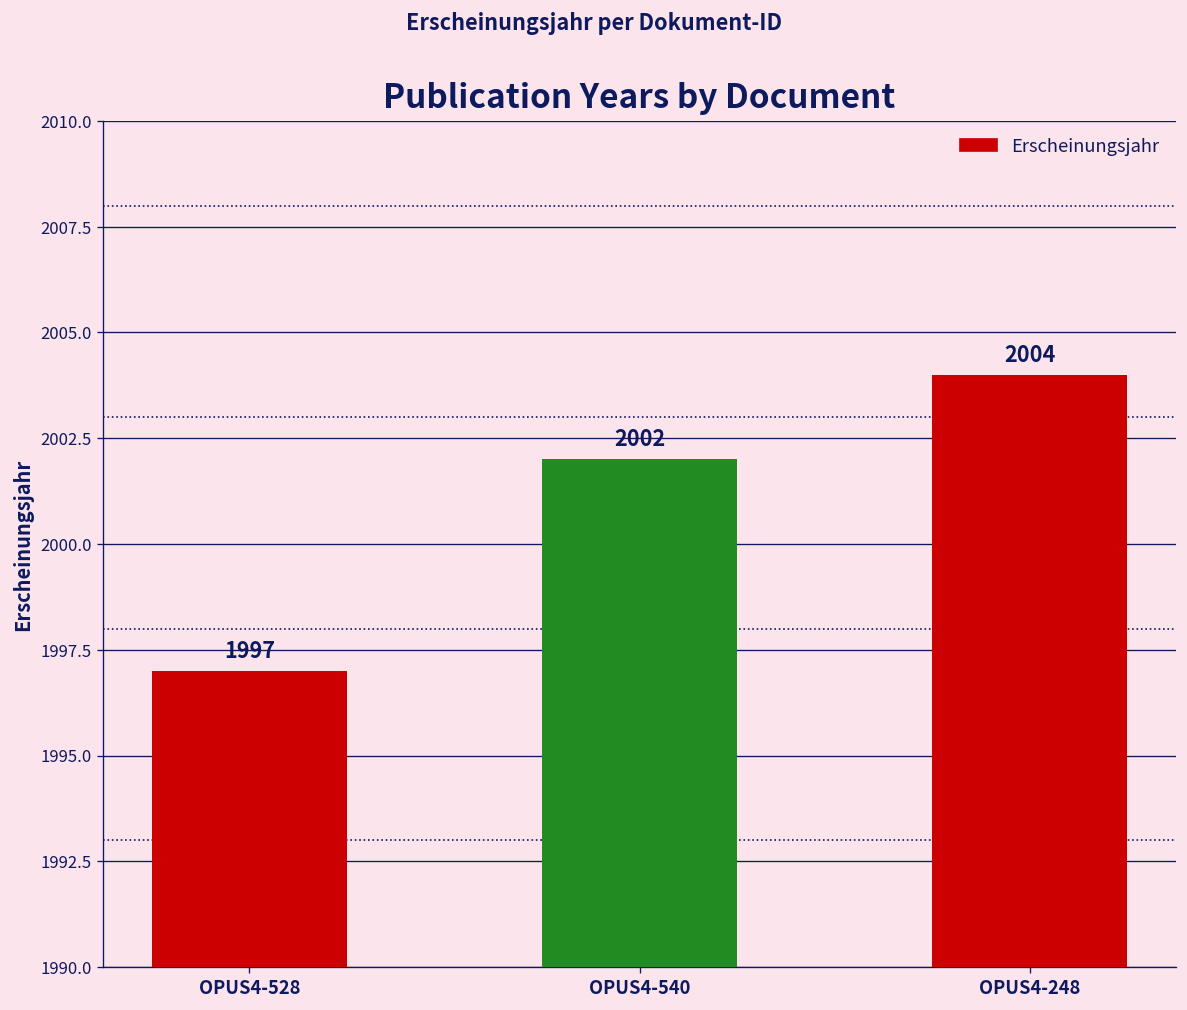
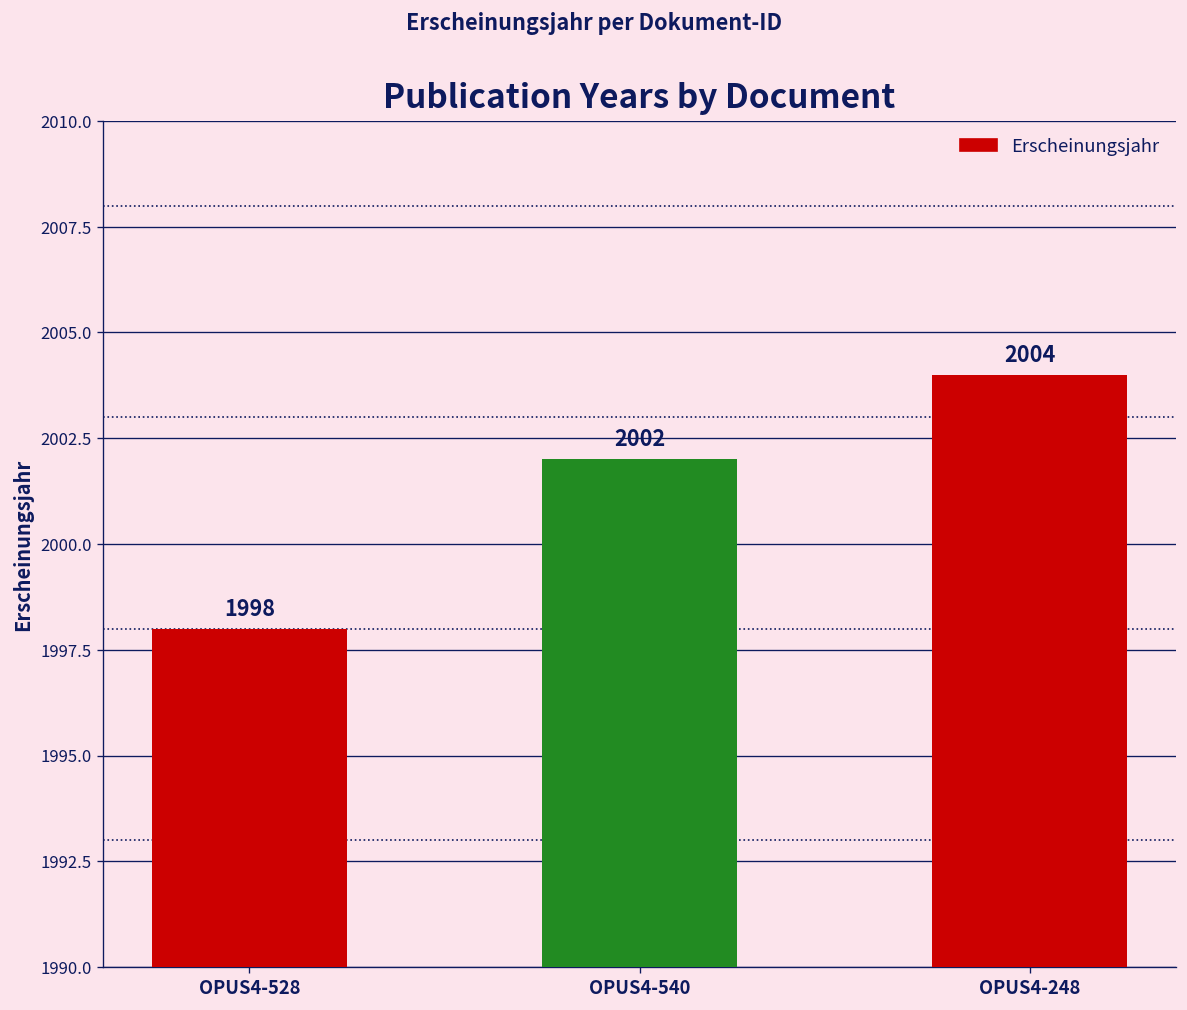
OPUS4-528: 1997 -> 1998
